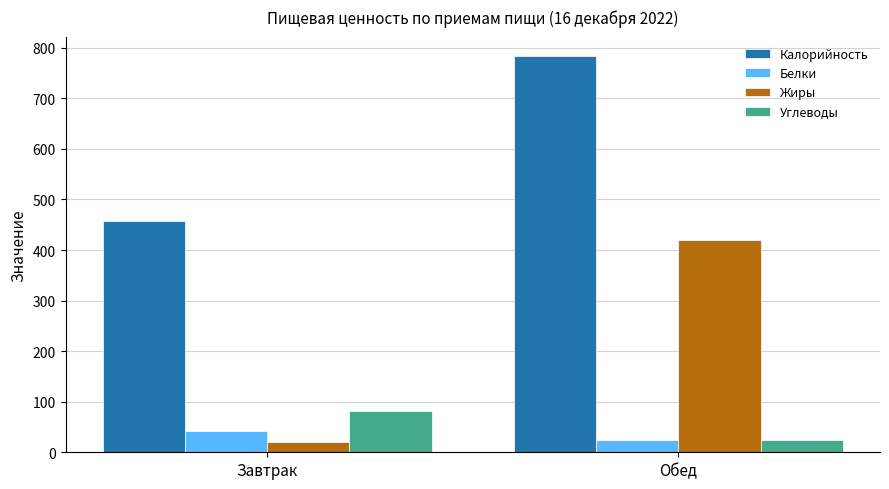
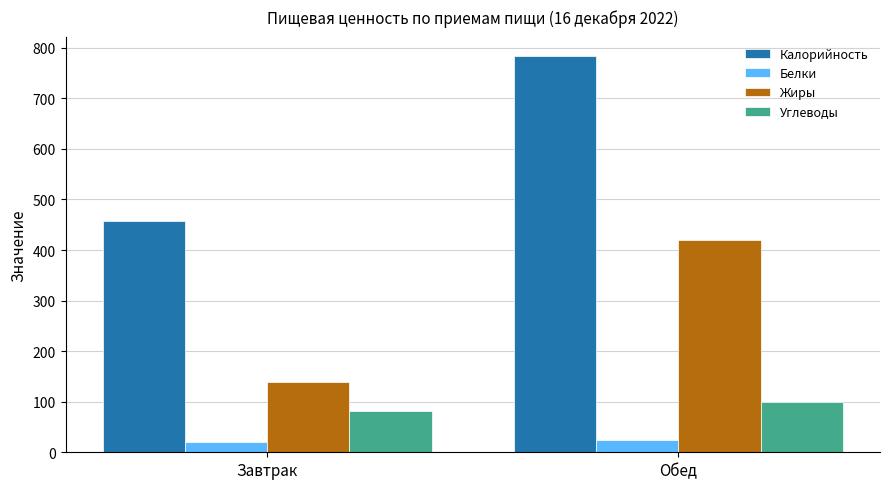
Белки, Завтрак: 40 -> 20
Жиры, Завтрак: 20 -> 140
Углеводы, Обед: 30 -> 100
